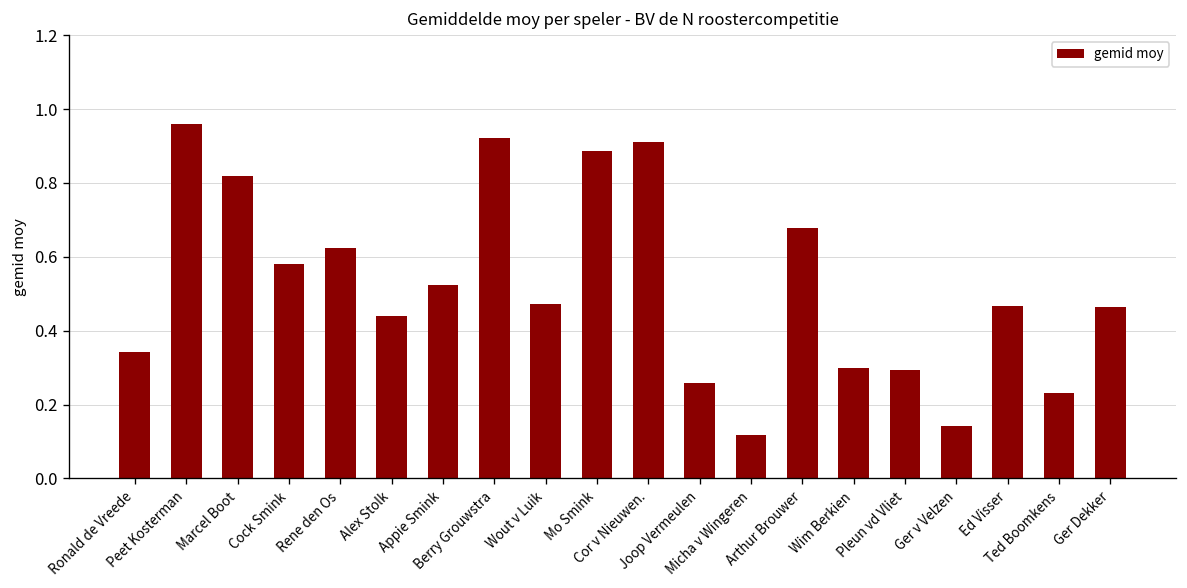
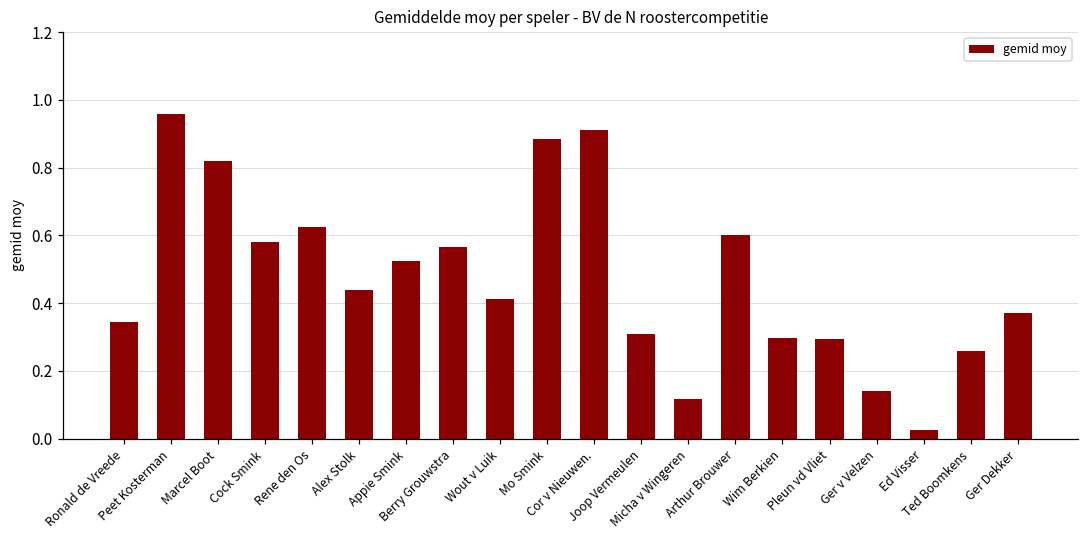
Berry Grouwstra: 0.92 -> 0.57
Wout v Luik: 0.47 -> 0.41
Joop Vermeulen: 0.26 -> 0.31
Arthur Brouwer: 0.68 -> 0.60
Ed Visser: 0.47 -> 0.03
Ted Boomkens: 0.23 -> 0.26
Ger Dekker: 0.47 -> 0.37
